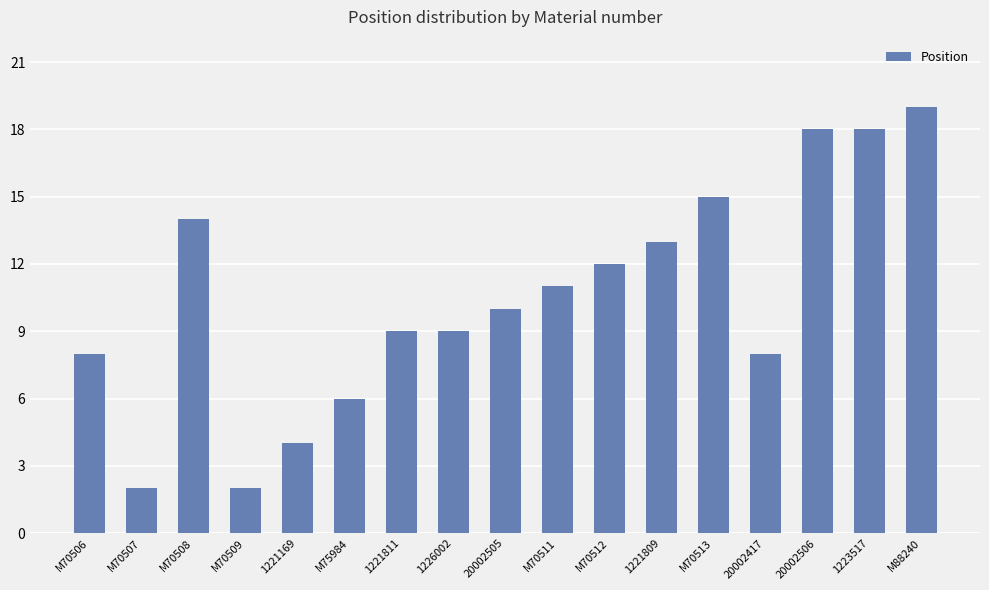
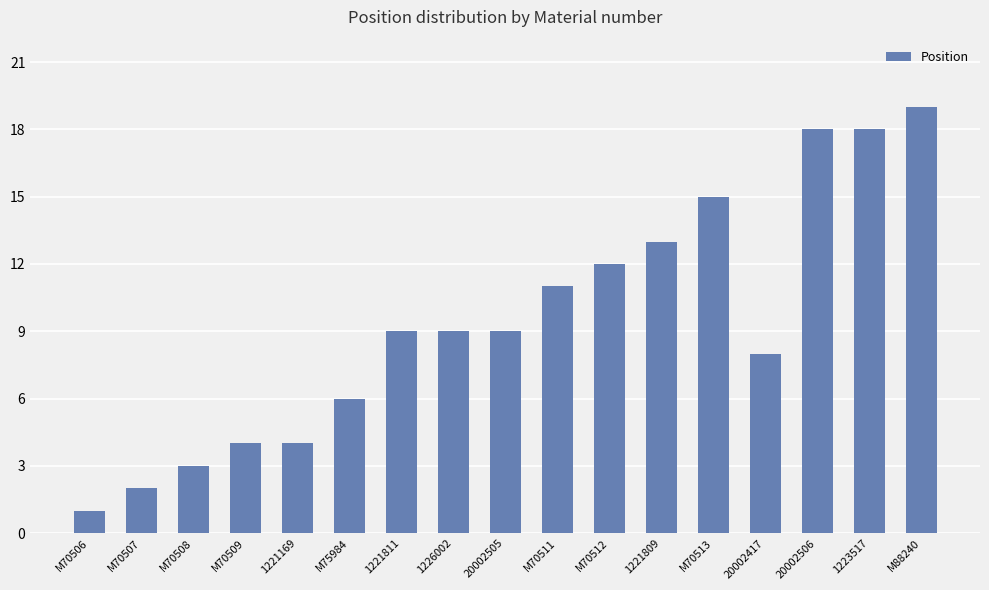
M70506: 8 -> 1
M70508: 14 -> 3
M70509: 2 -> 4
20002505: 10 -> 9
